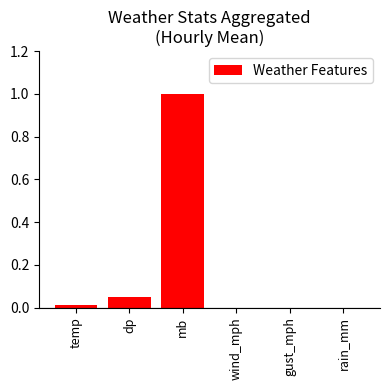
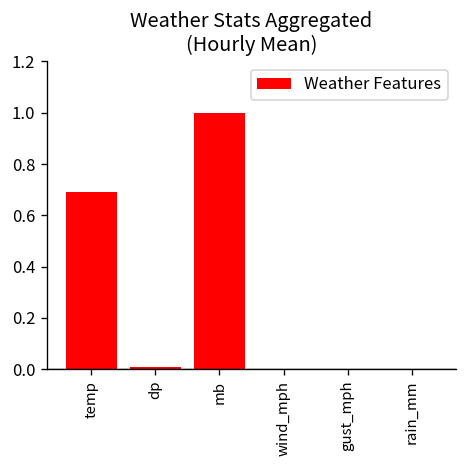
temp: 0.01 -> 0.69
dp: 0.05 -> 0.01
